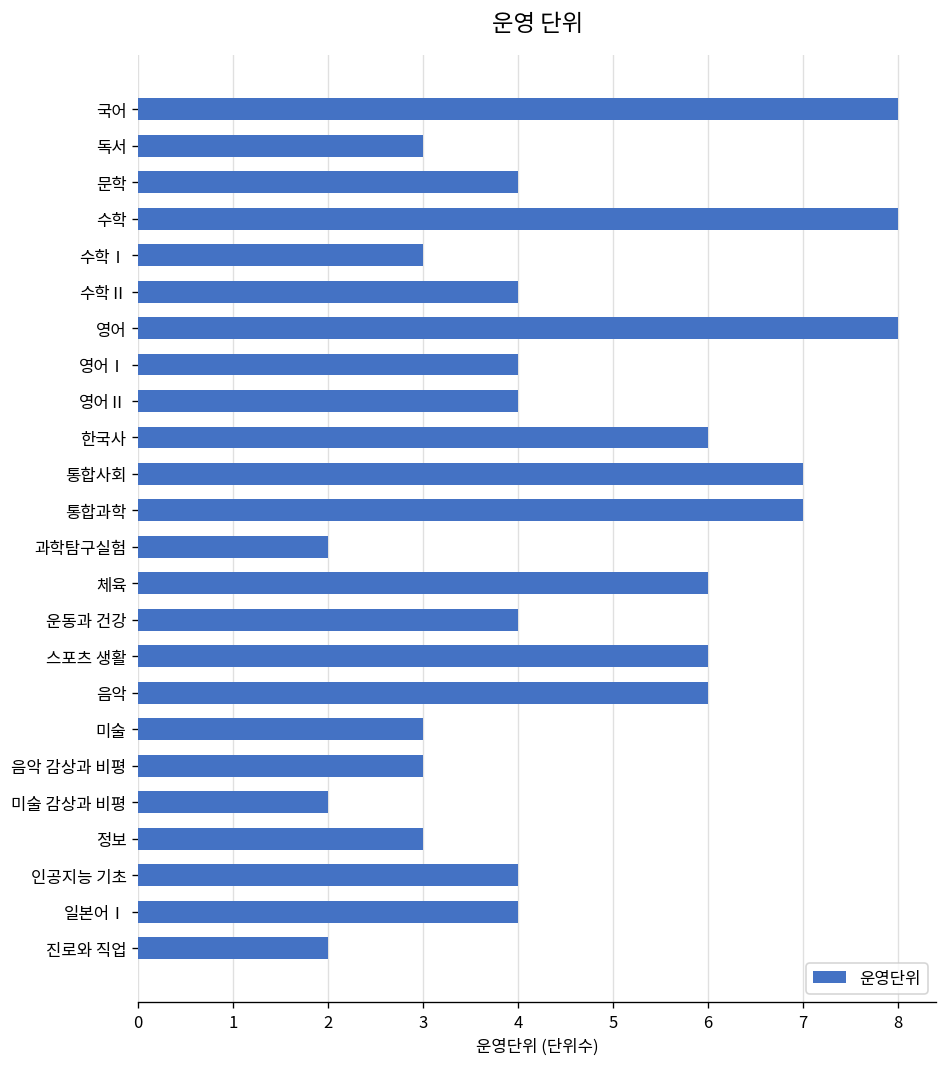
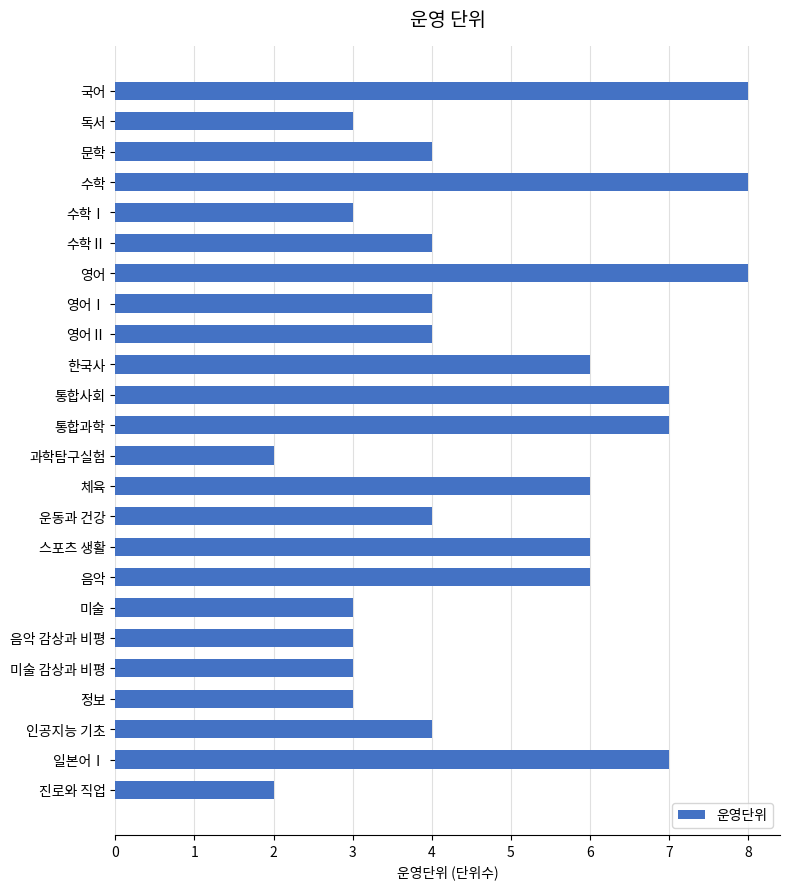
미술 감상과 비평: 2 -> 3
일본어Ⅰ: 4 -> 7
